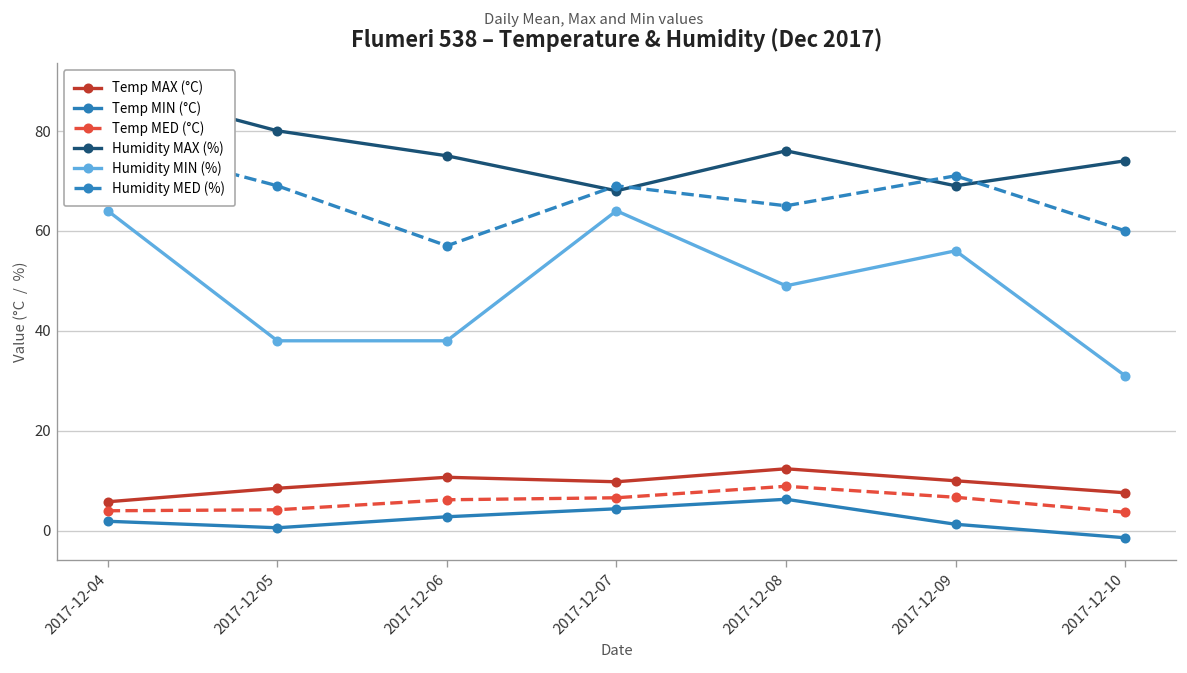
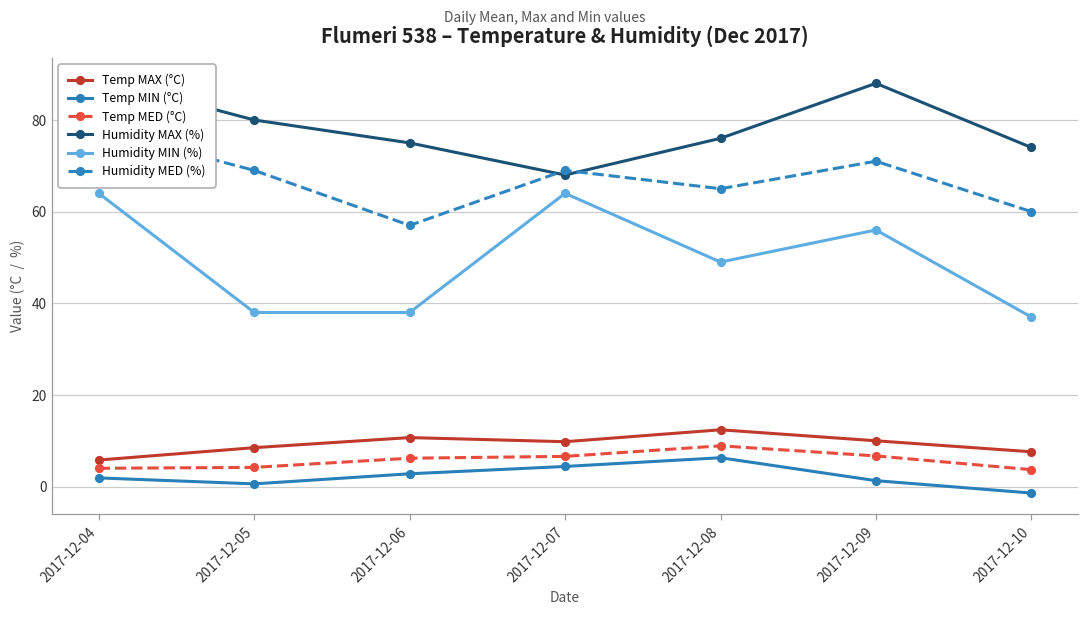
Humidity MAX (%), 2017-12-09: 69 -> 88
Humidity MIN (%), 2017-12-10: 31 -> 37
